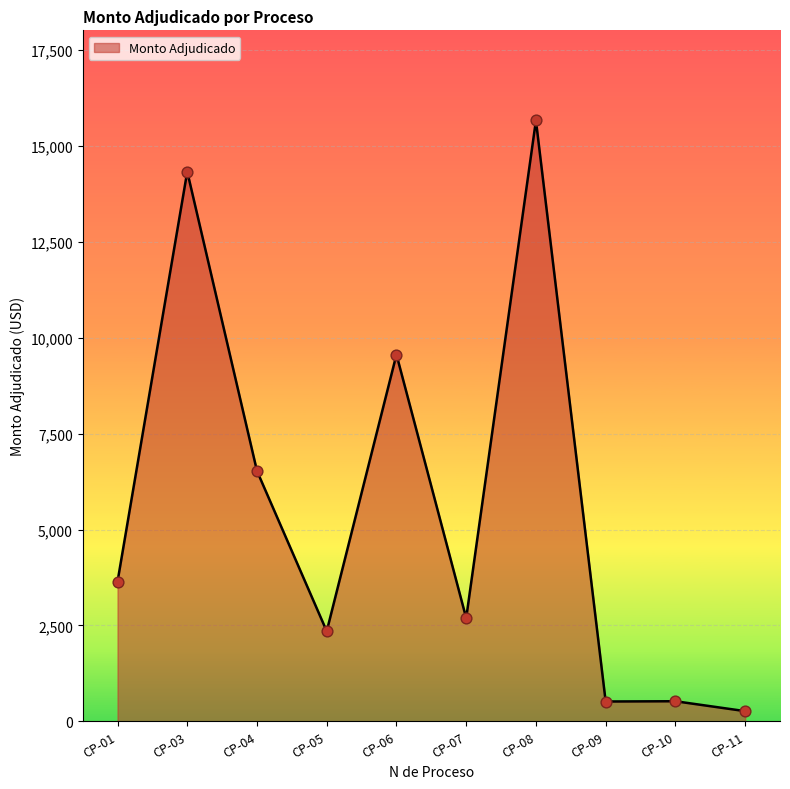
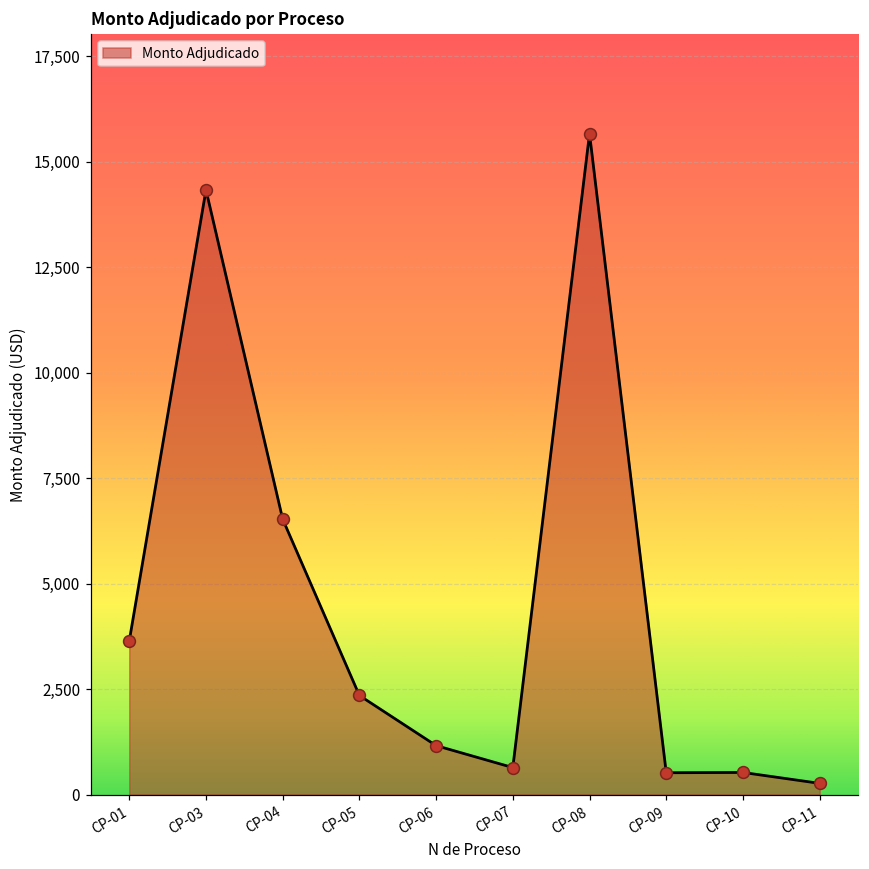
CP-06: 9,600 -> 1,200
CP-07: 2,700 -> 600
